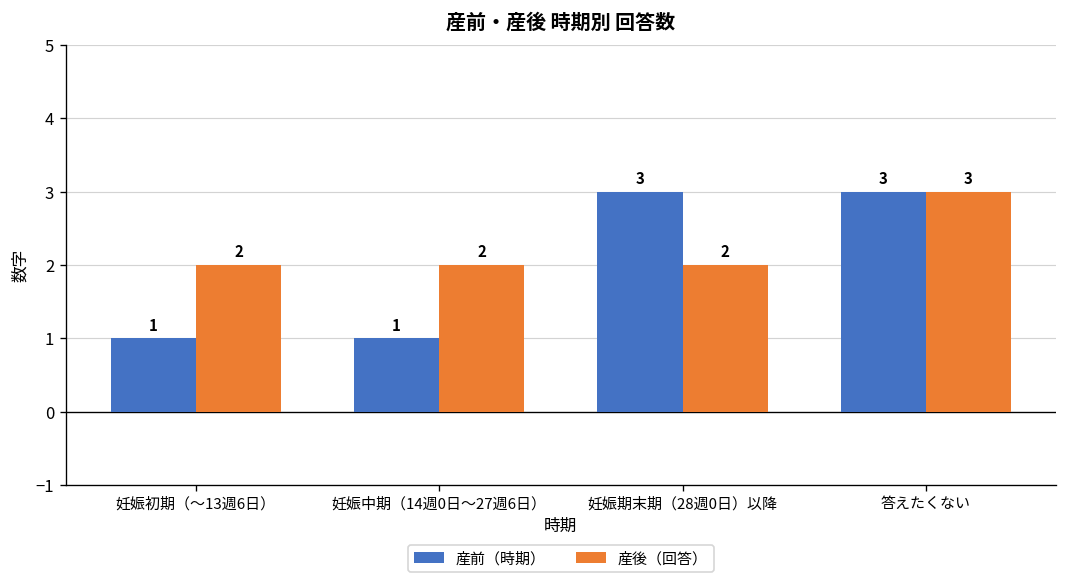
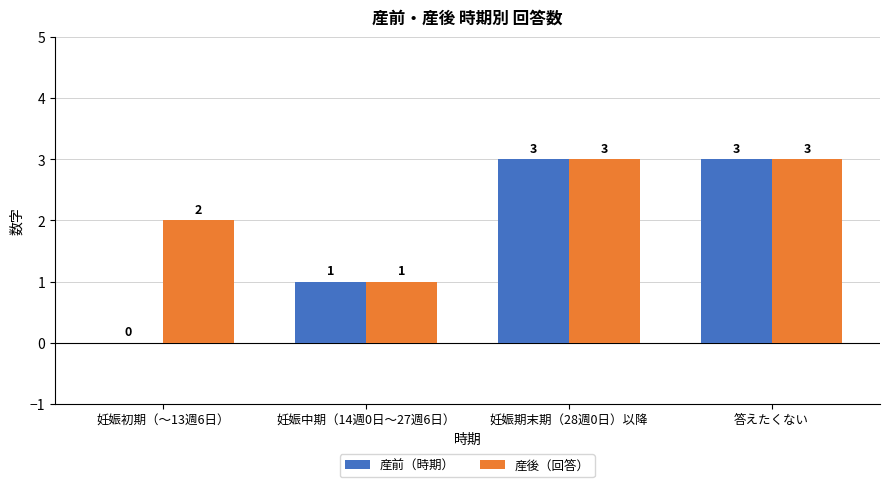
産前（時期）, 妊娠初期（～13週6日）: 1 -> 0
産後（回答）, 妊娠中期（14週0日～27週6日）: 2 -> 1
産後（回答）, 妊娠期末期（28週0日）以降: 2 -> 3
